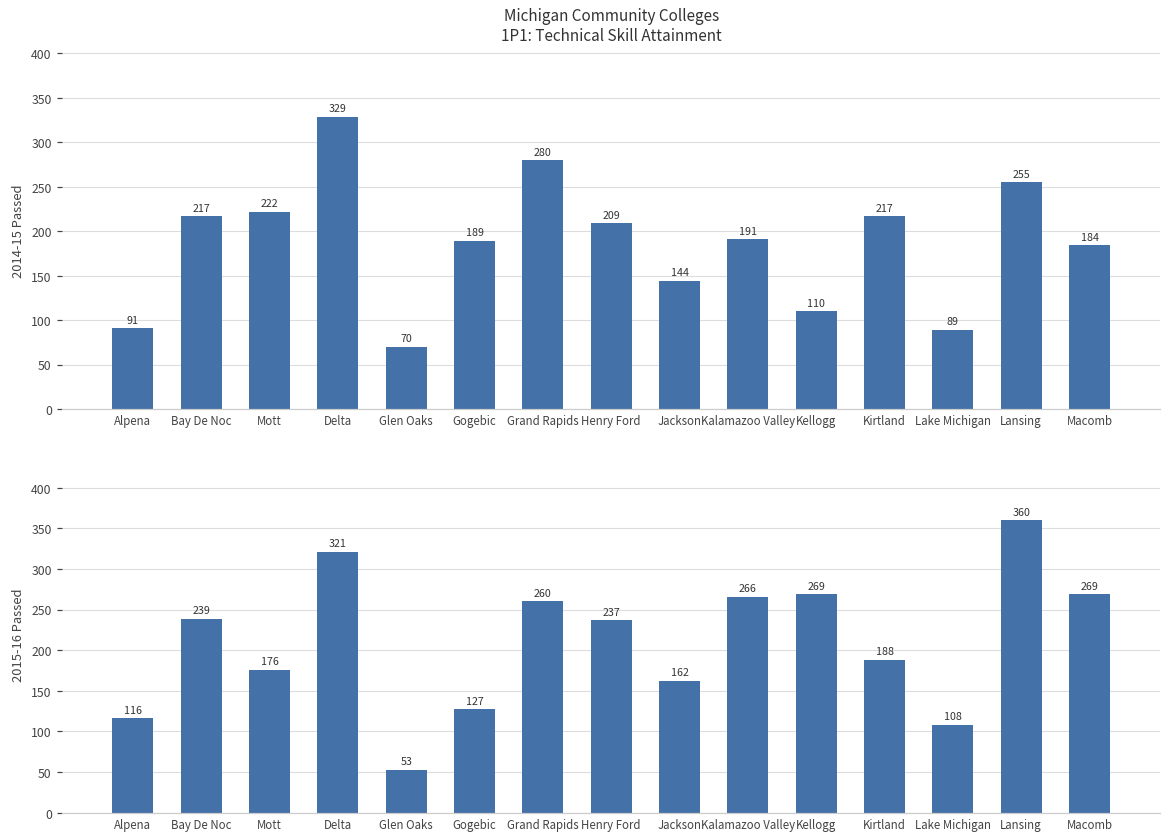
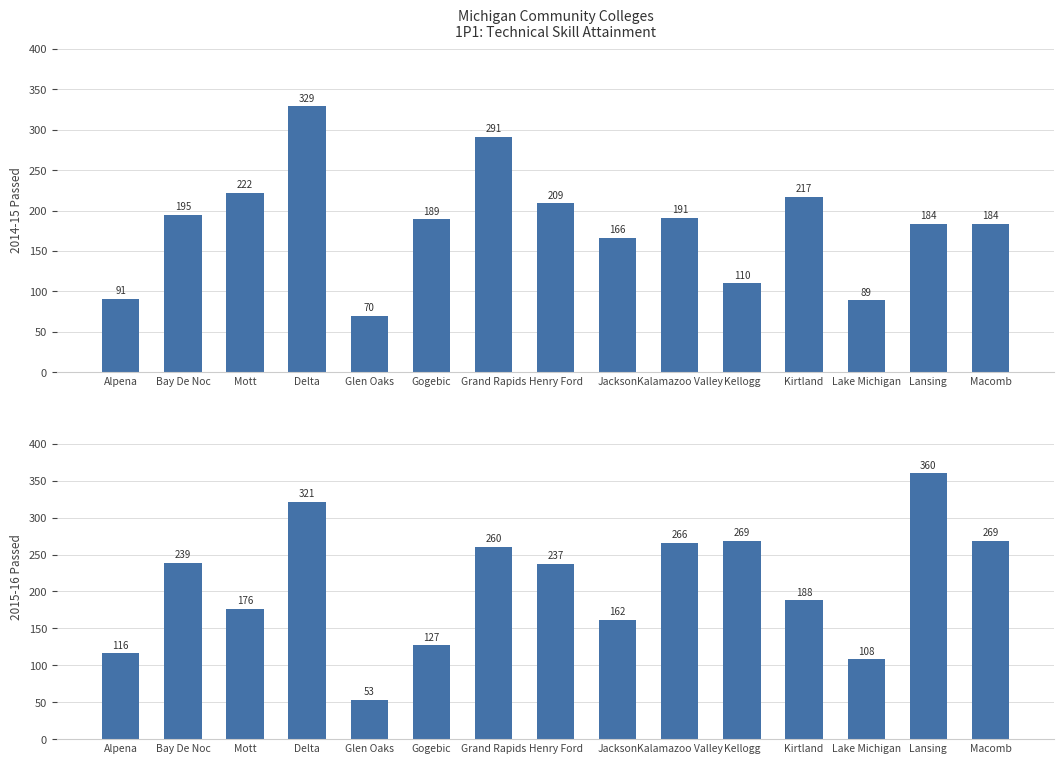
Michigan Community Colleges 1P1: Technical Skill Attainment, Bay De Noc: 217 -> 195
Michigan Community Colleges 1P1: Technical Skill Attainment, Grand Rapids: 280 -> 291
Michigan Community Colleges 1P1: Technical Skill Attainment, Jackson: 144 -> 166
Michigan Community Colleges 1P1: Technical Skill Attainment, Lansing: 255 -> 184
